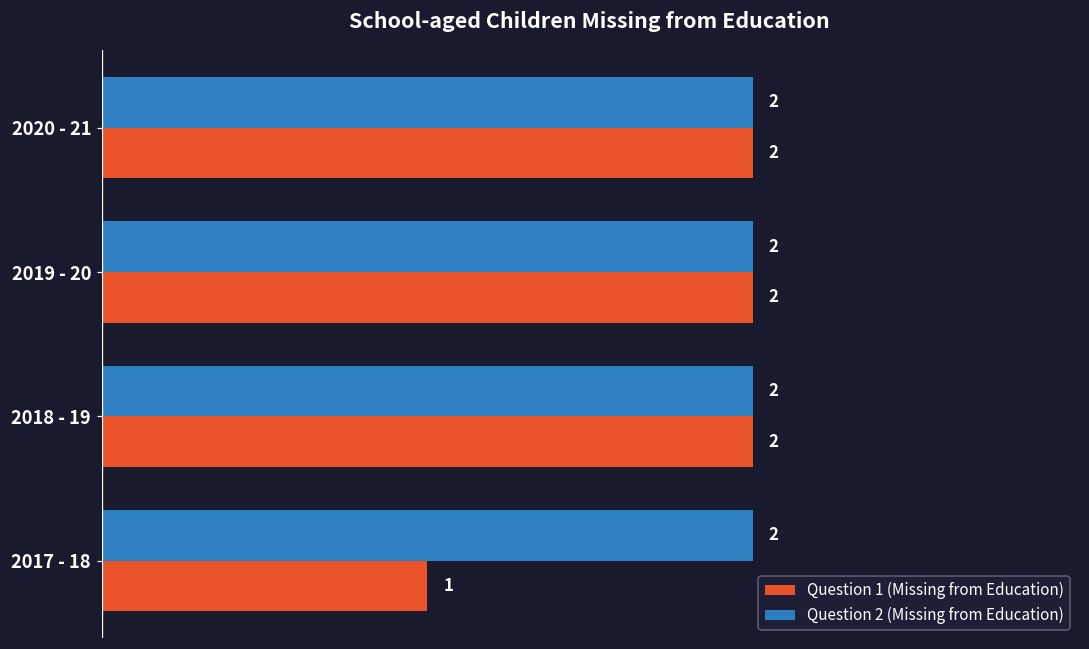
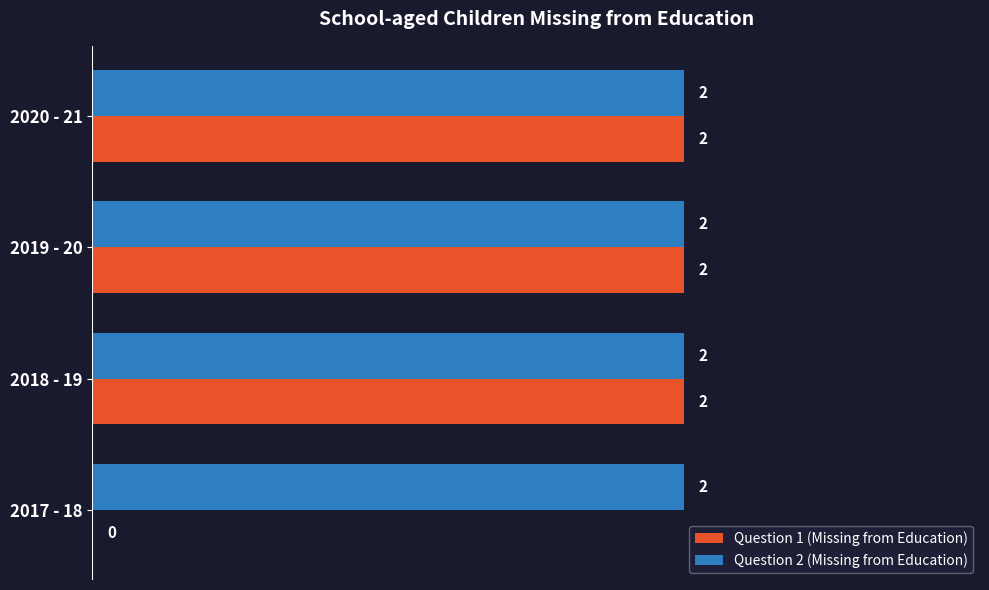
Question 1 (Missing from Education), 2017 - 18: 1 -> 0
